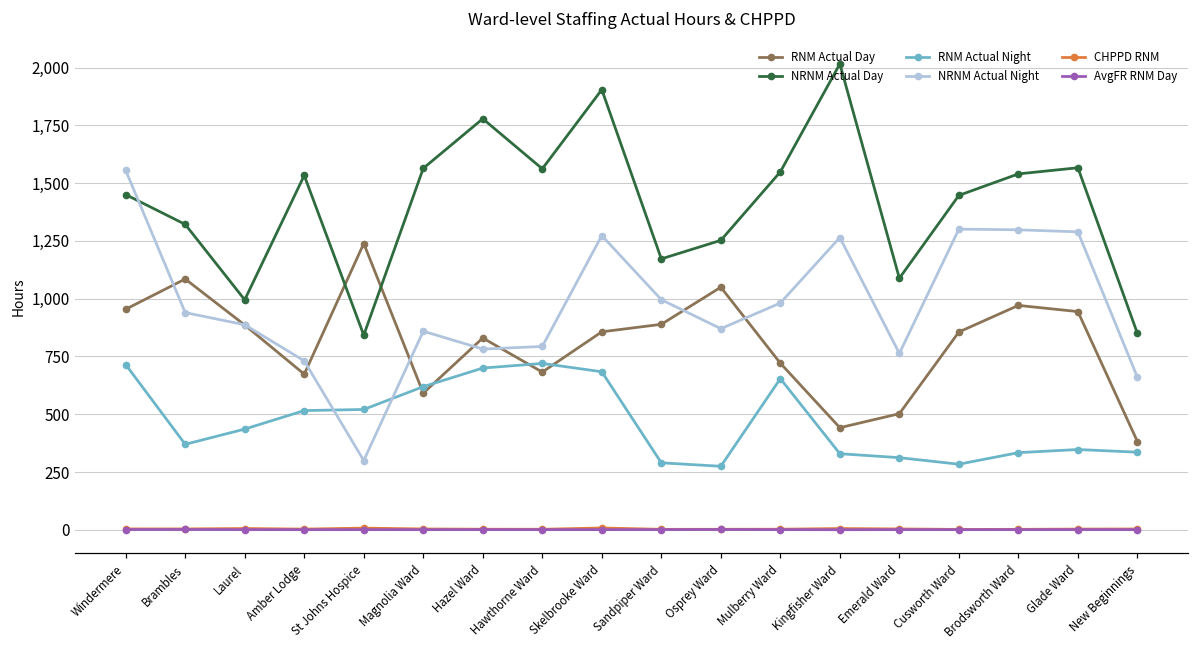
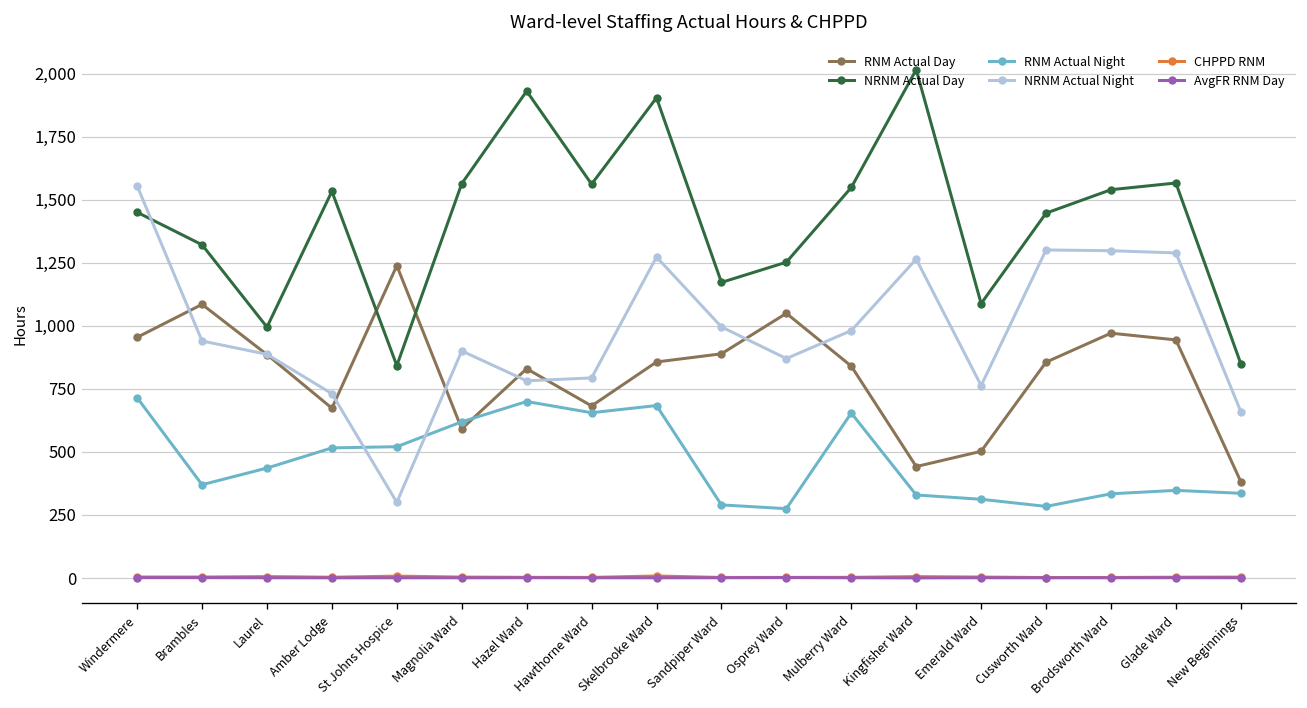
NRNM Actual Night, Magnolia Ward: 860 -> 900
NRNM Actual Day, Hazel Ward: 1,780 -> 1,930
RNM Actual Night, Hawthorne Ward: 720 -> 660
RNM Actual Day, Mulberry Ward: 720 -> 840
